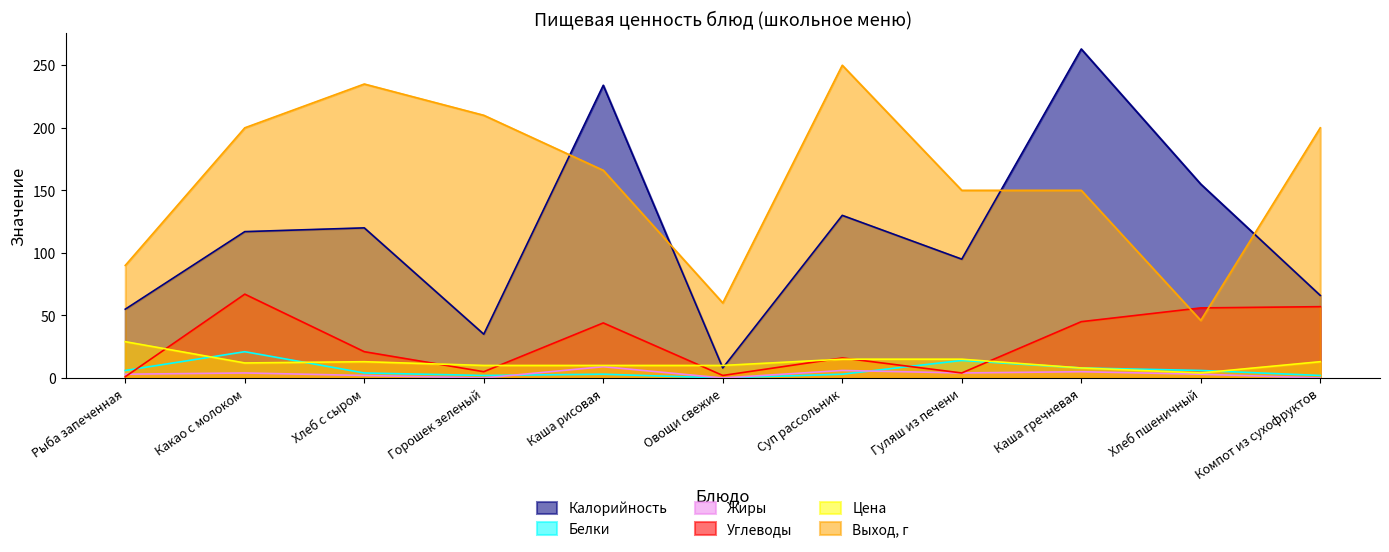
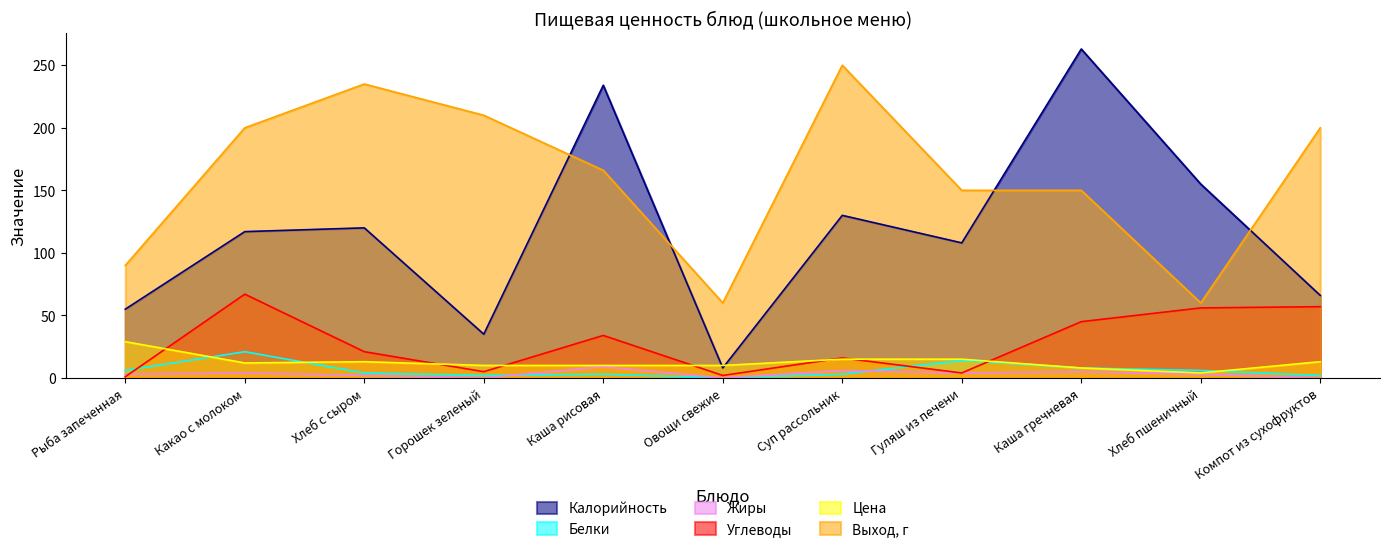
Углеводы, Каша рисовая: 44 -> 34
Калорийность, Гуляш из печени: 95 -> 108
Выход, г, Хлеб пшеничный: 46 -> 60
